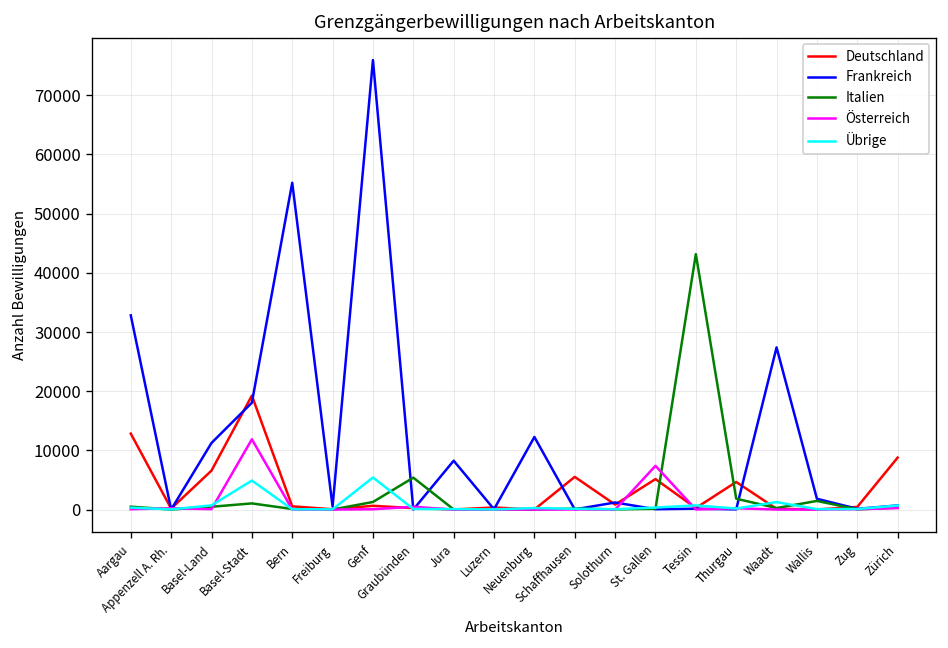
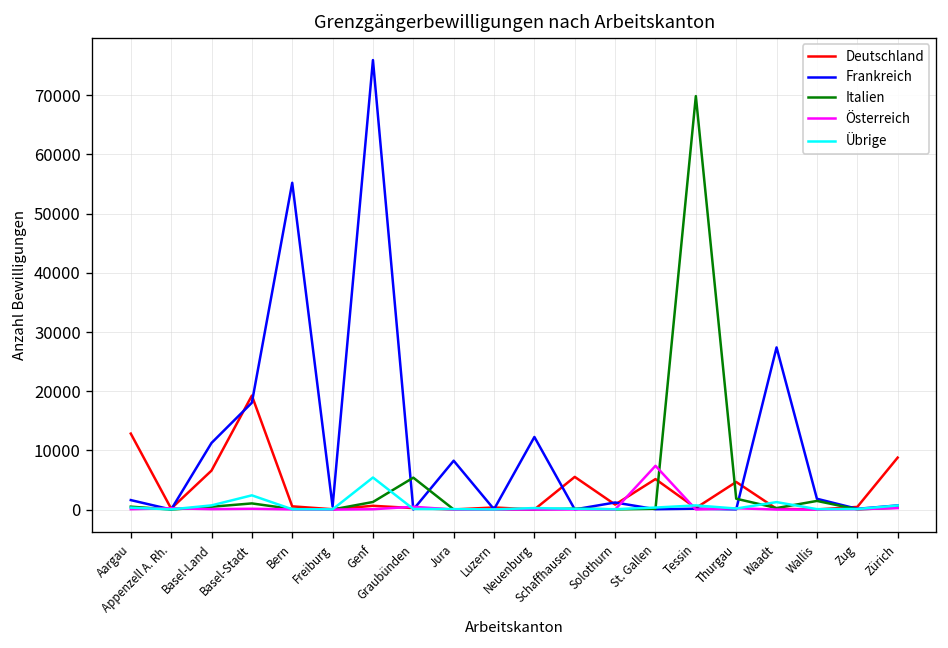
Frankreich, Aargau: 33000 -> 2000
Österreich, Basel-Stadt: 12000 -> 0
Übrige, Basel-Stadt: 5000 -> 2000
Italien, Tessin: 43000 -> 70000
